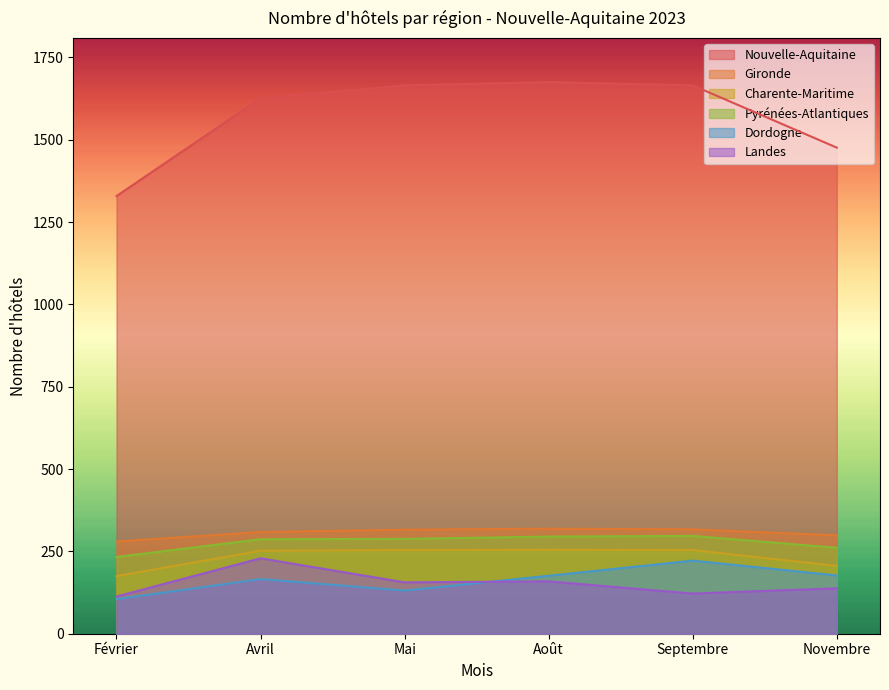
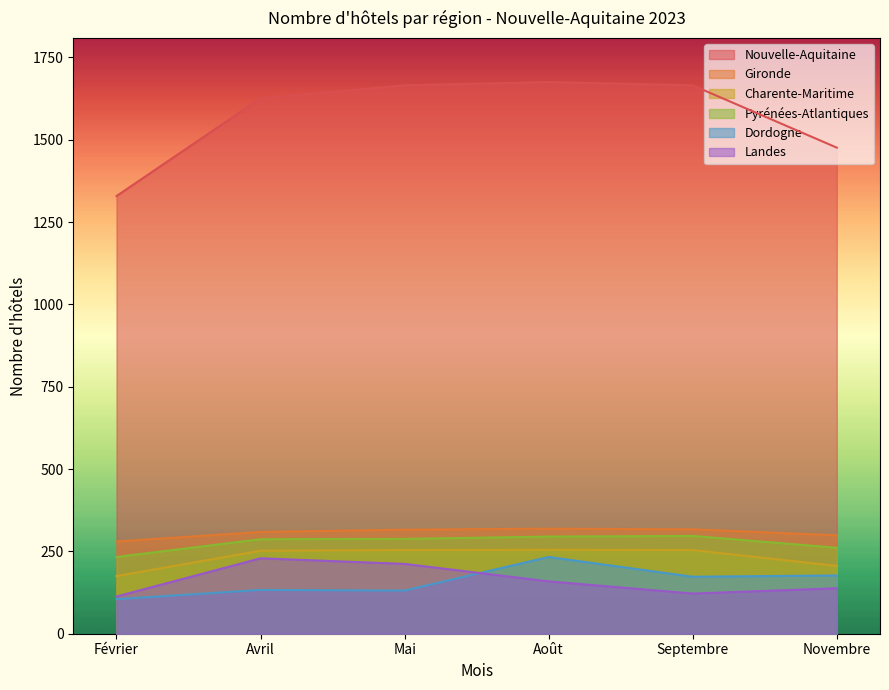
Dordogne, Avril: 170 -> 130
Landes, Mai: 160 -> 210
Dordogne, Août: 180 -> 230
Dordogne, Septembre: 220 -> 170
